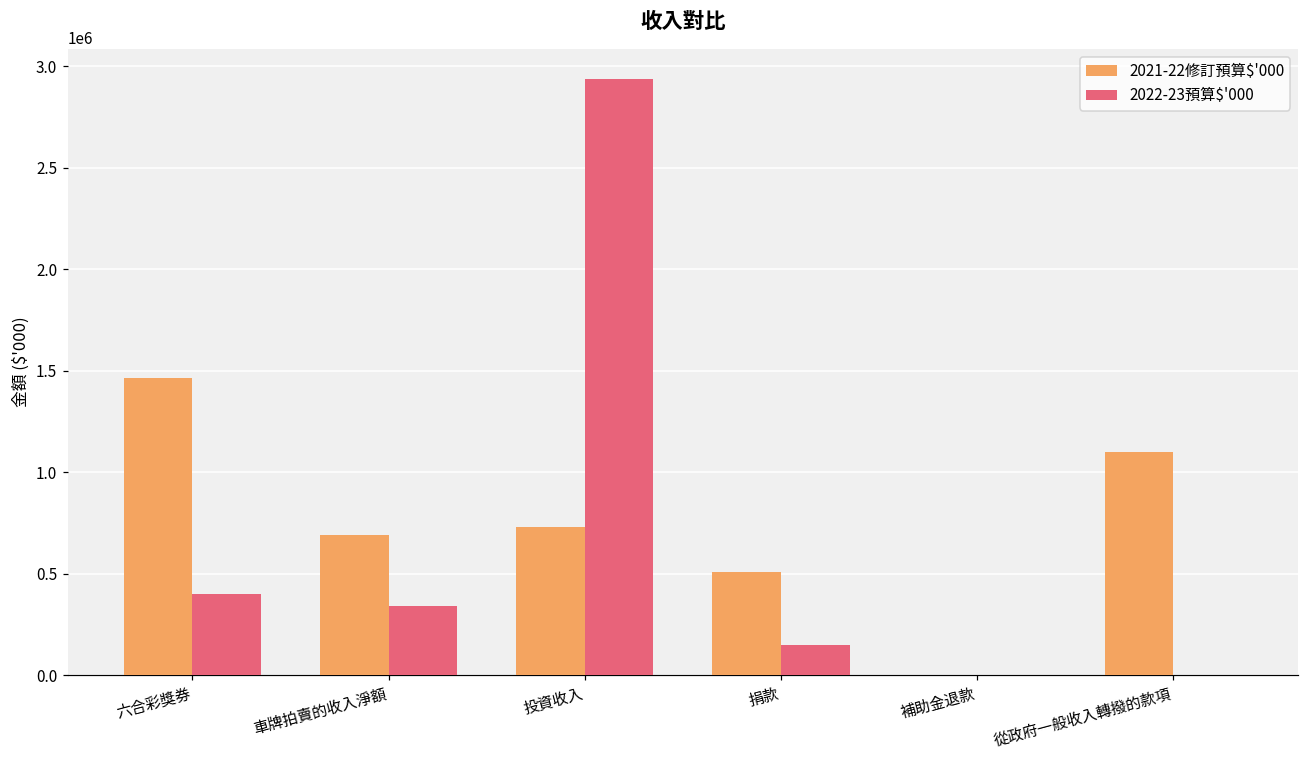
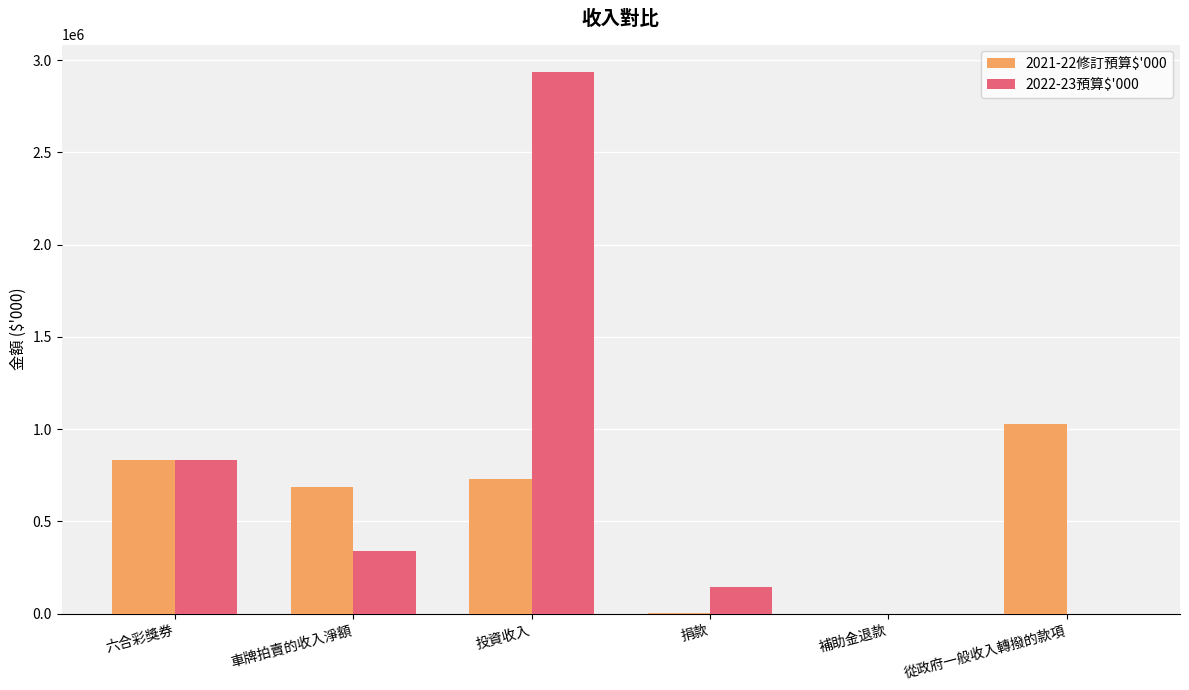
2021-22修訂預算$'000, 六合彩獎券: 1460000 -> 830000
2022-23預算$'000, 六合彩獎券: 400000 -> 840000
2021-22修訂預算$'000, 捐款: 510000 -> 0
2021-22修訂預算$'000, 從政府一般收入轉撥的款項: 1100000 -> 1030000
